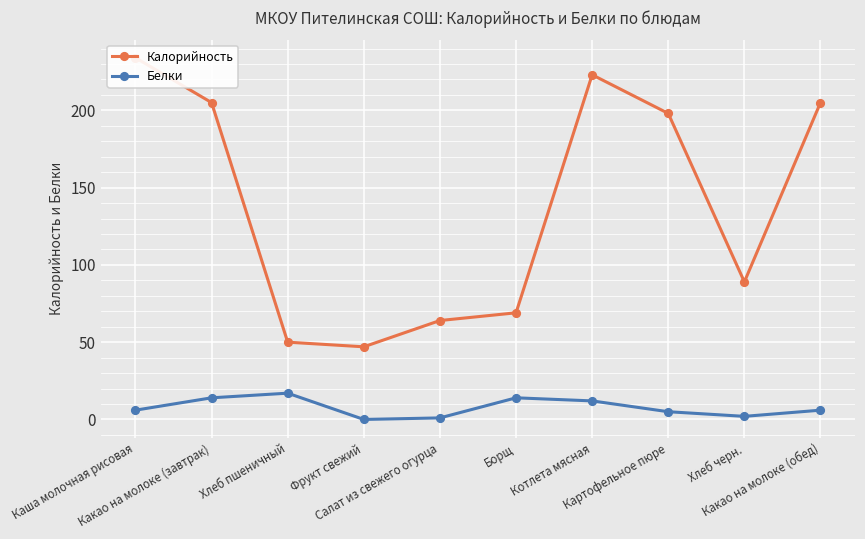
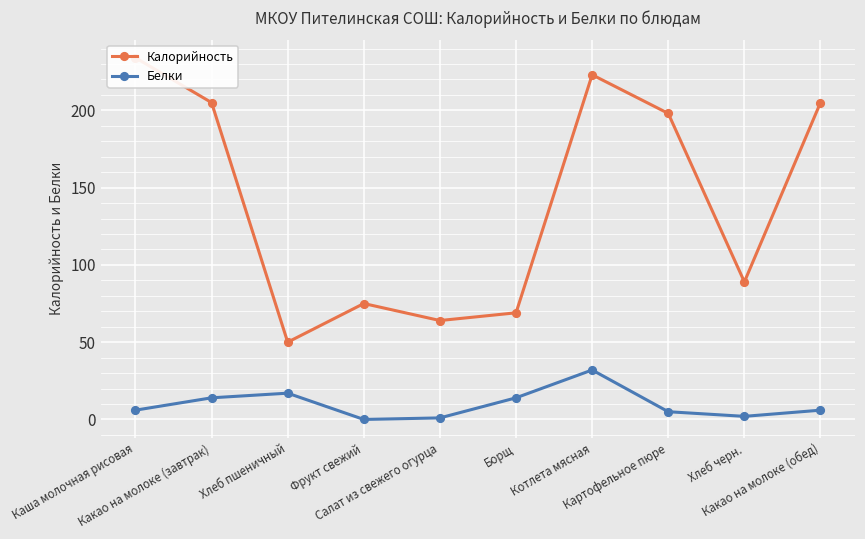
Калорийность, Фрукт свежий: 47 -> 75
Белки, Котлета мясная: 12 -> 32
